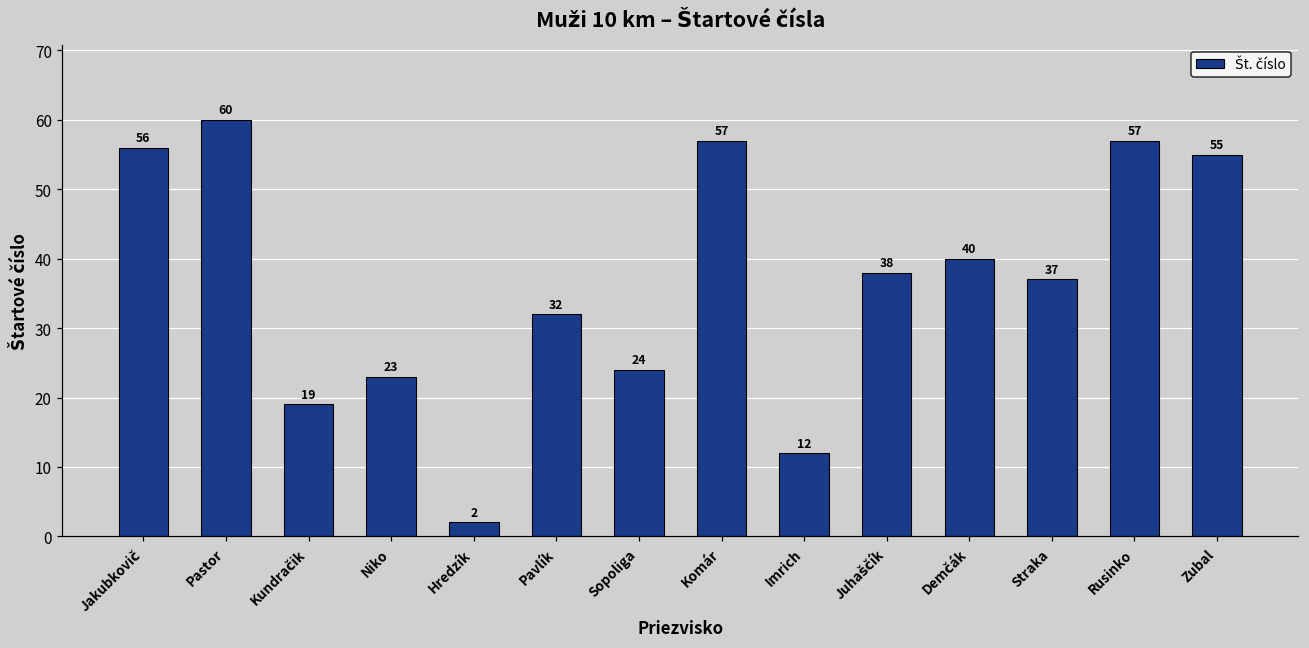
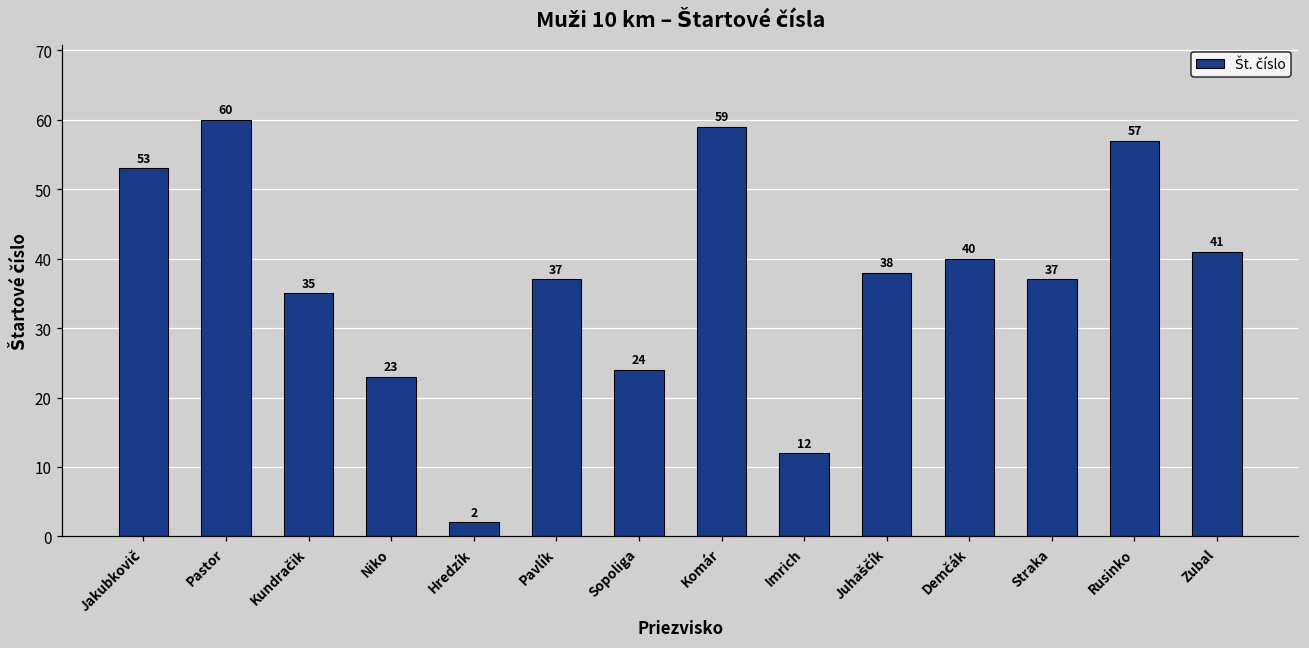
Jakubkovič: 56 -> 53
Kundračik: 19 -> 35
Pavlík: 32 -> 37
Komár: 57 -> 59
Zubal: 55 -> 41
